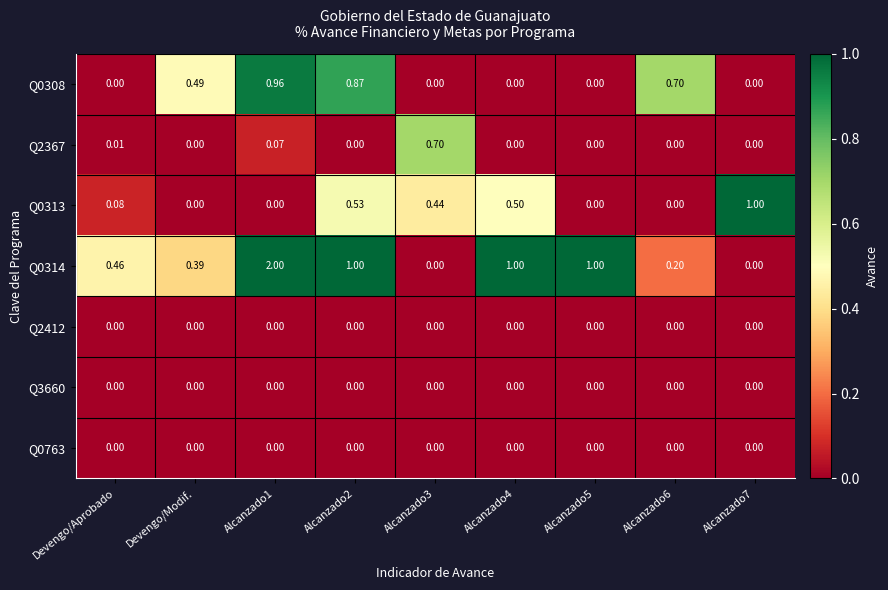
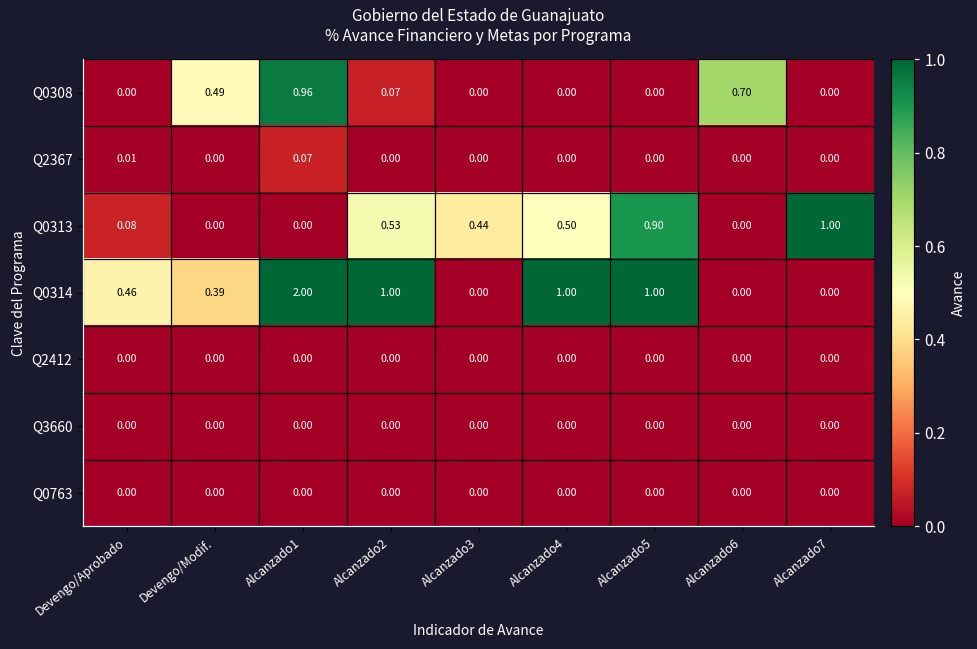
Q0308, Alcanzado2: 0.87 -> 0.07
Q2367, Alcanzado3: 0.70 -> 0.00
Q0313, Alcanzado5: 0.00 -> 0.90
Q0314, Alcanzado6: 0.20 -> 0.00
